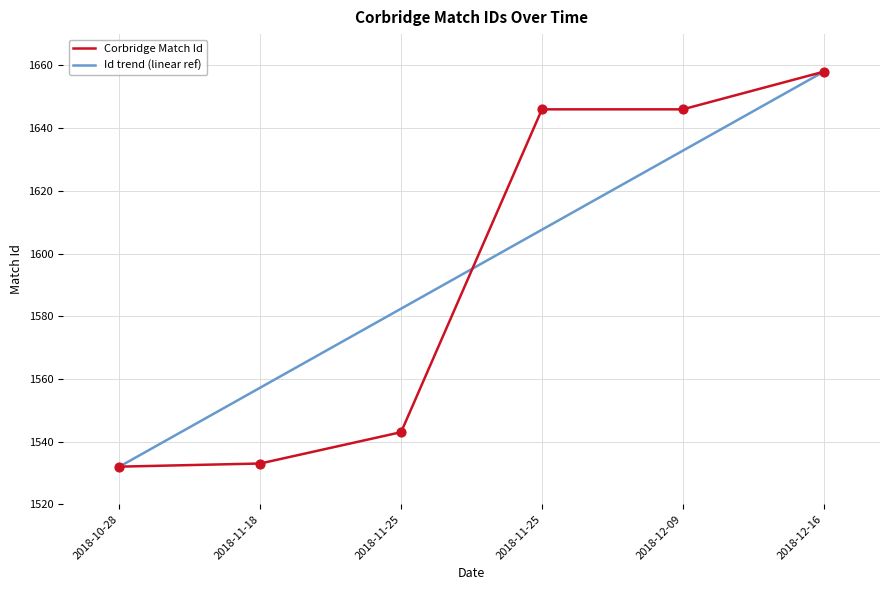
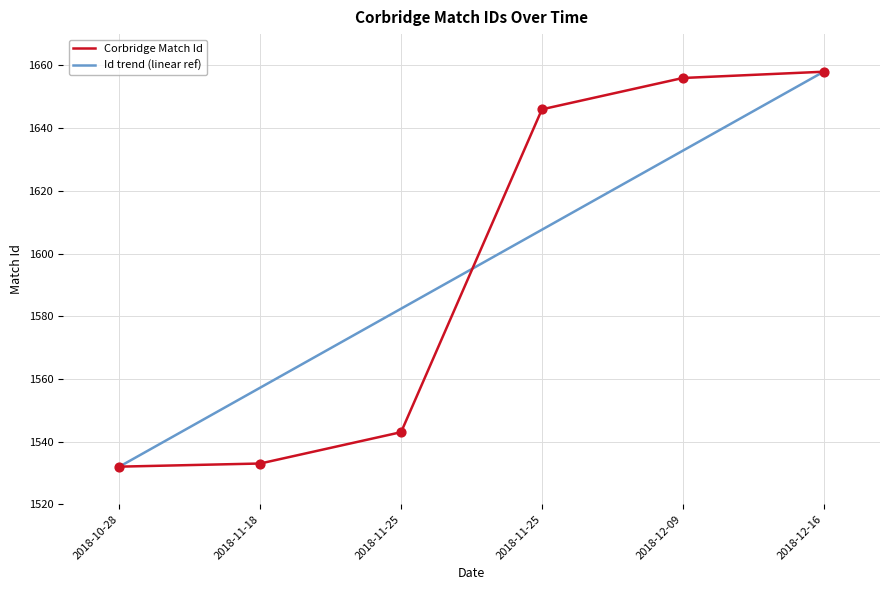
Corbridge Match Id, 2018-12-09: 1646 -> 1656
